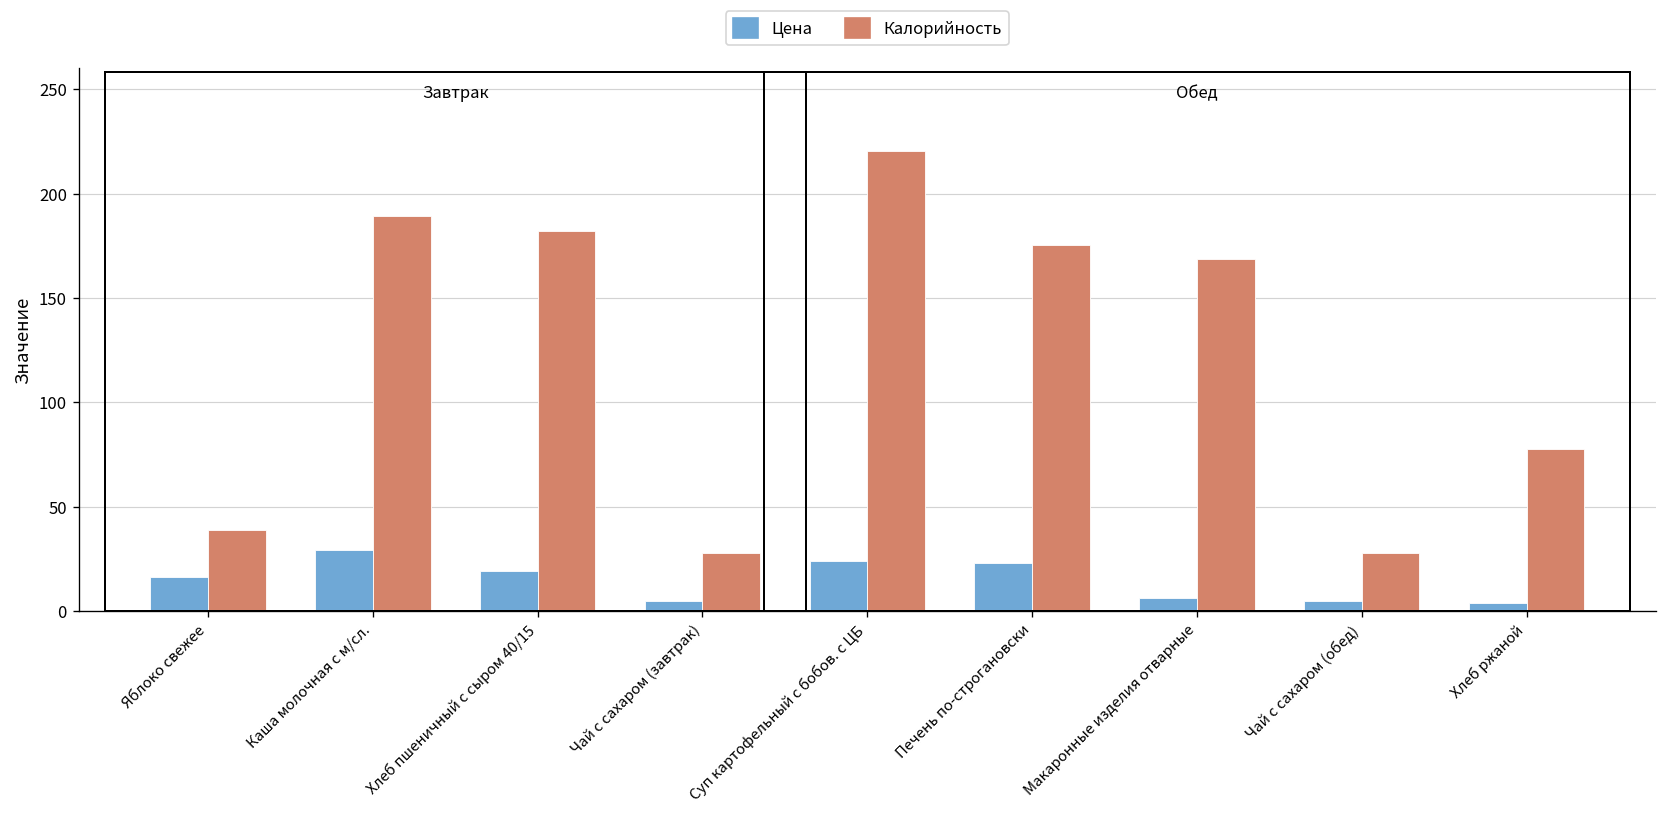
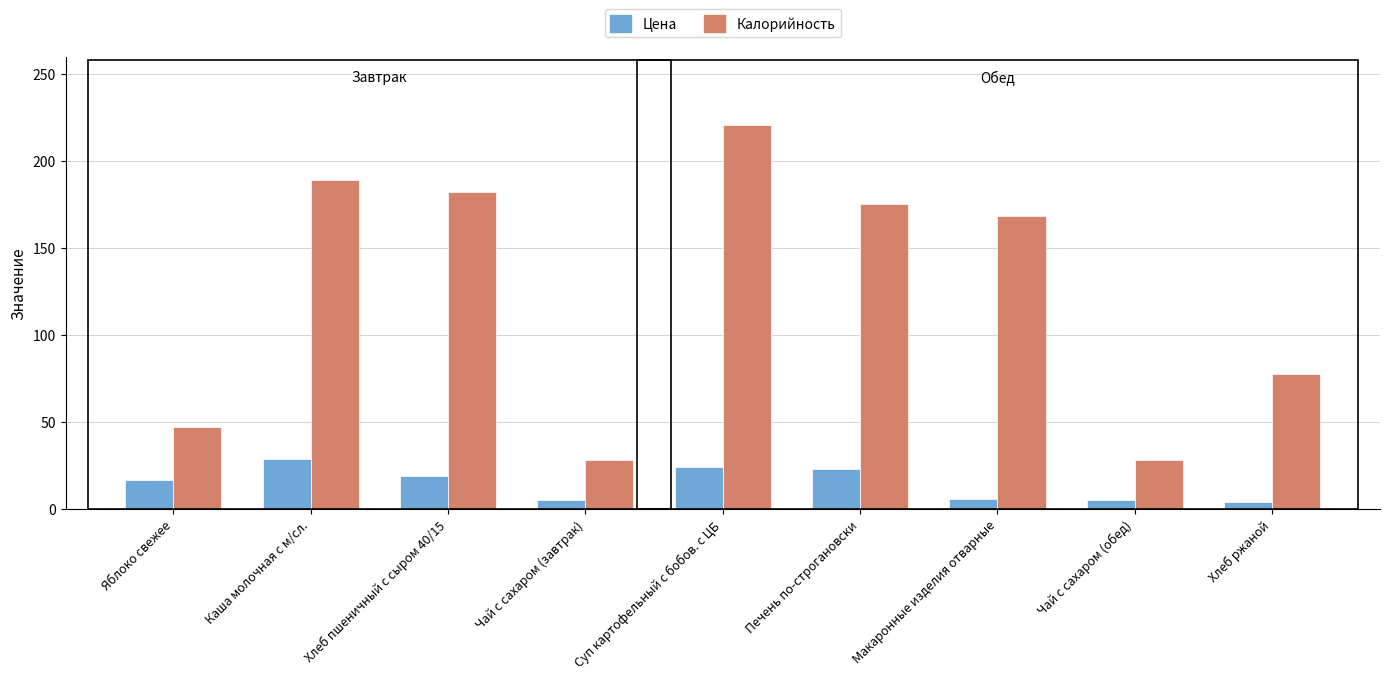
Калорийность, Яблоко свежее: 39 -> 47
